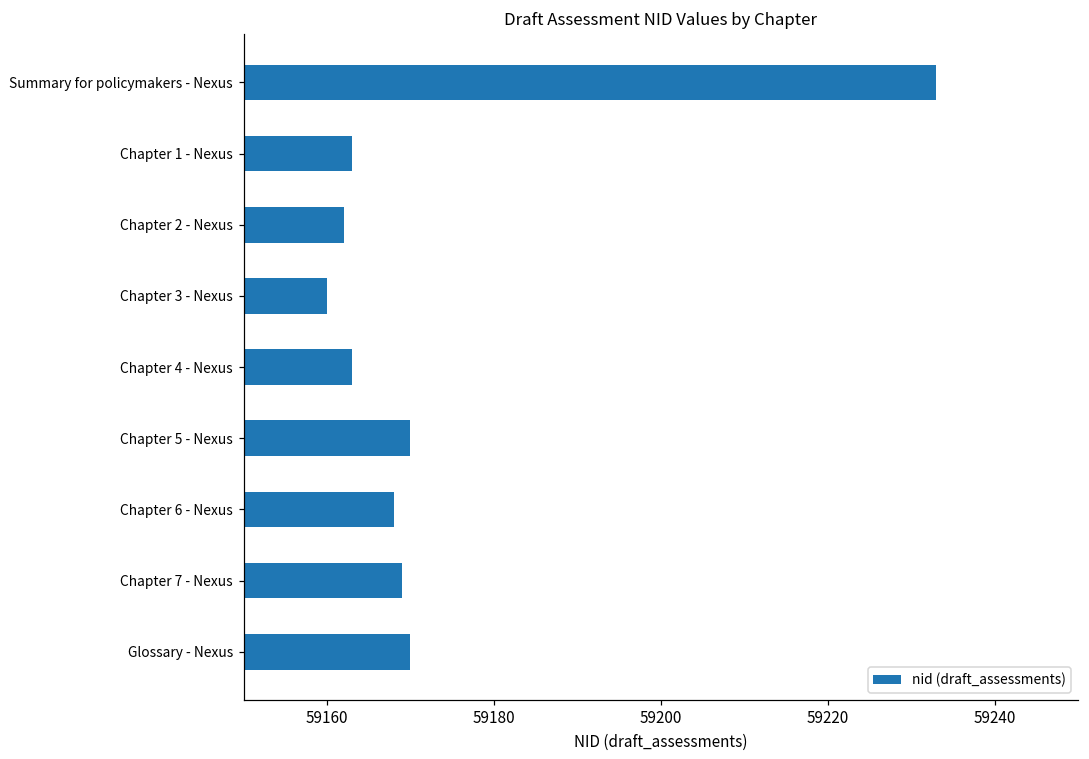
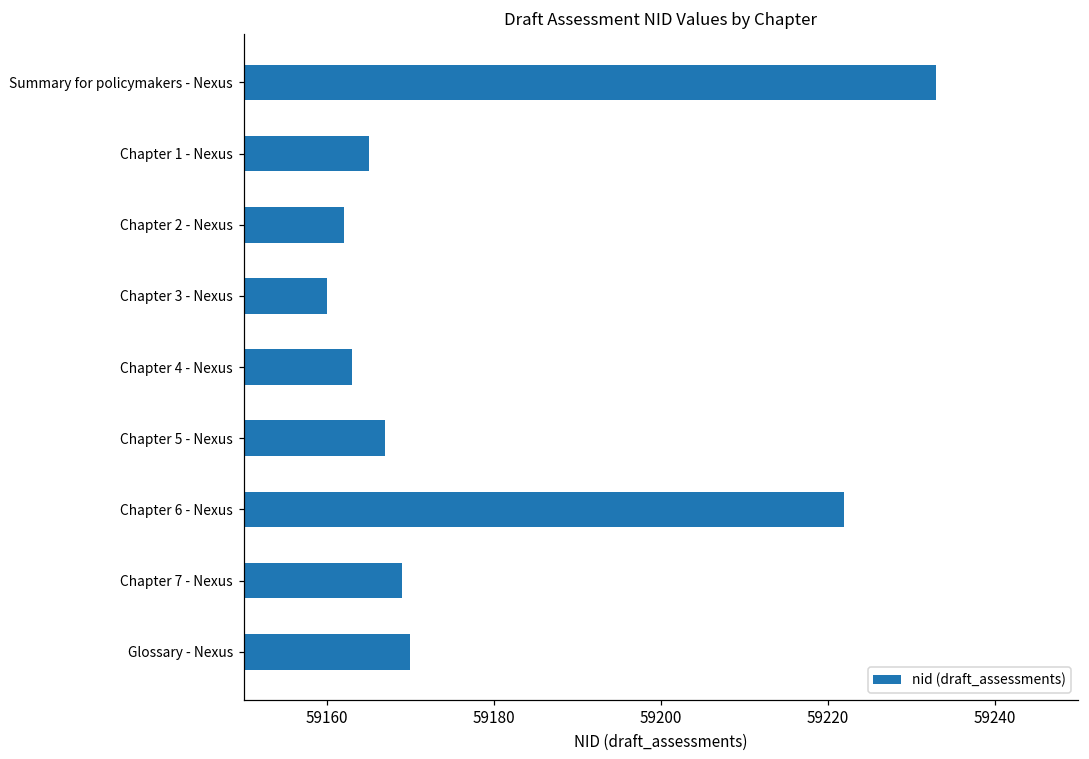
Chapter 1 - Nexus: 59163 -> 59165
Chapter 5 - Nexus: 59170 -> 59167
Chapter 6 - Nexus: 59168 -> 59222
